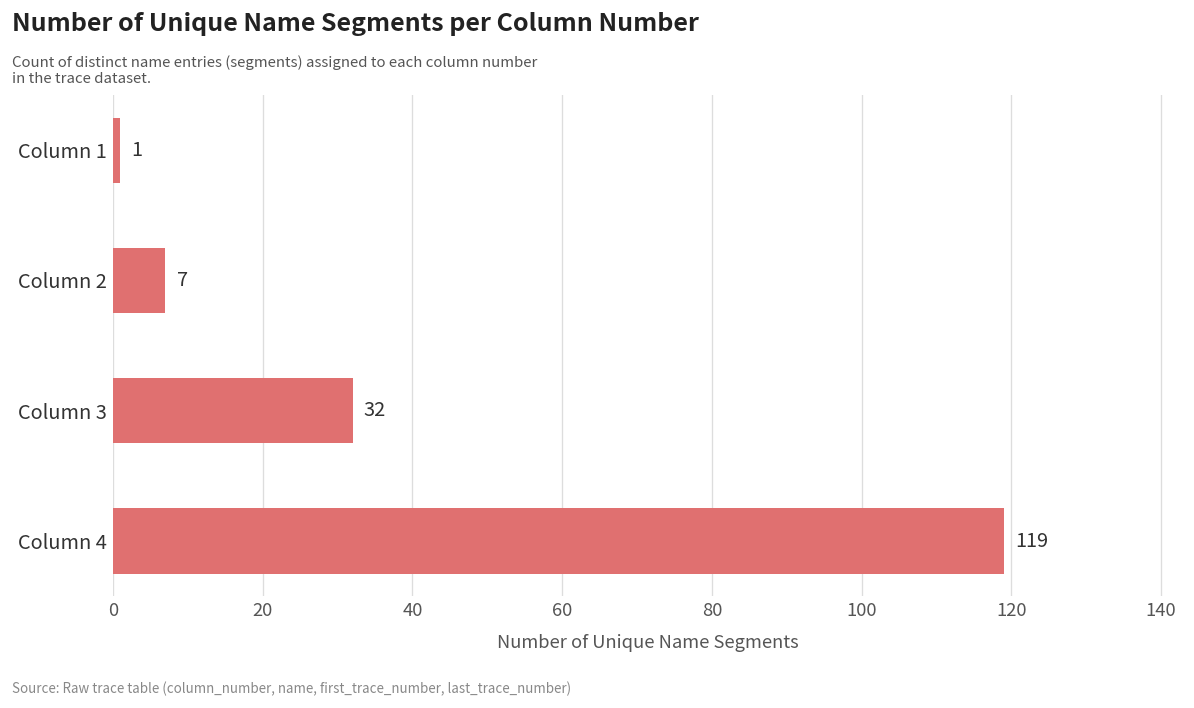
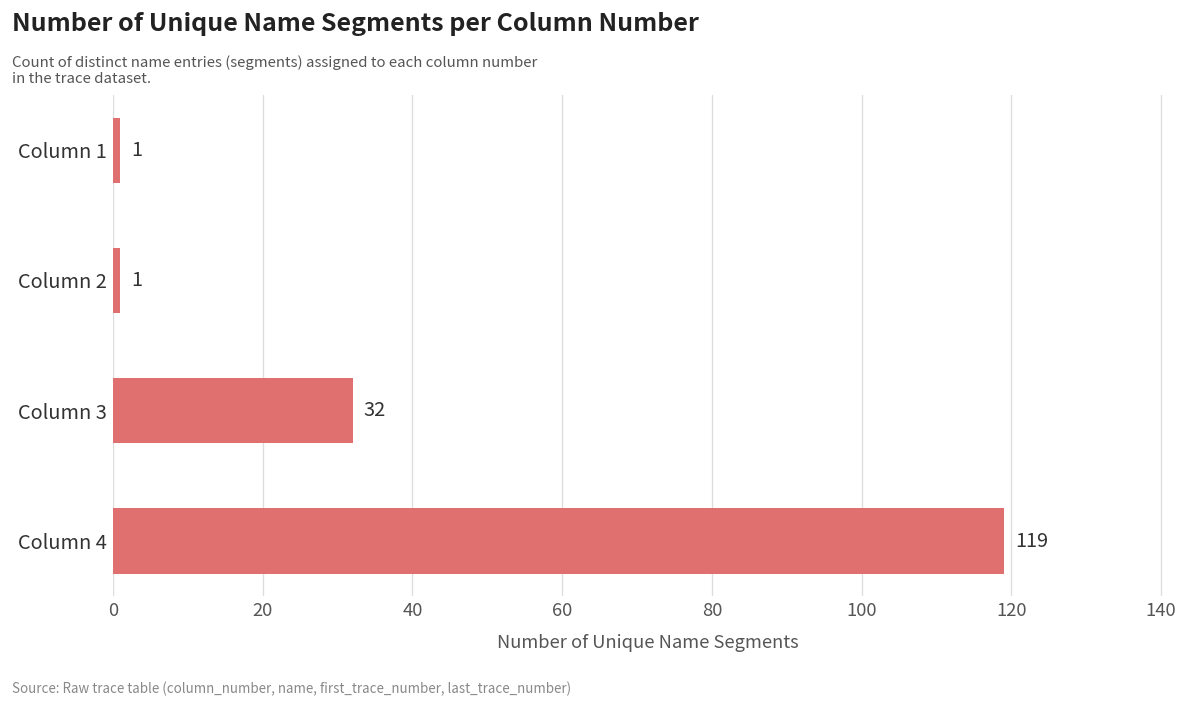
Column 2: 7 -> 1
